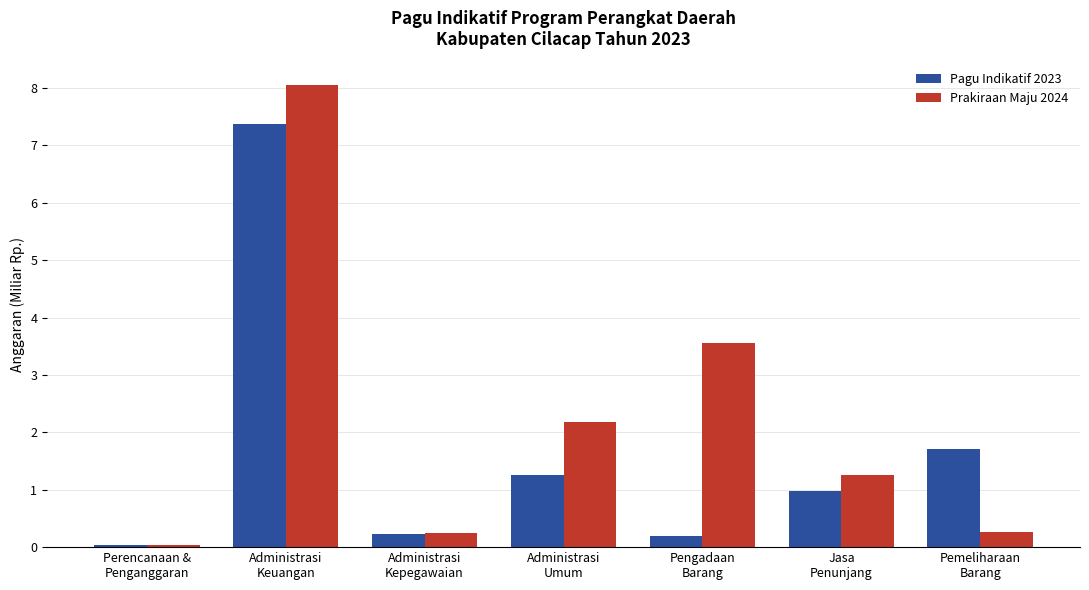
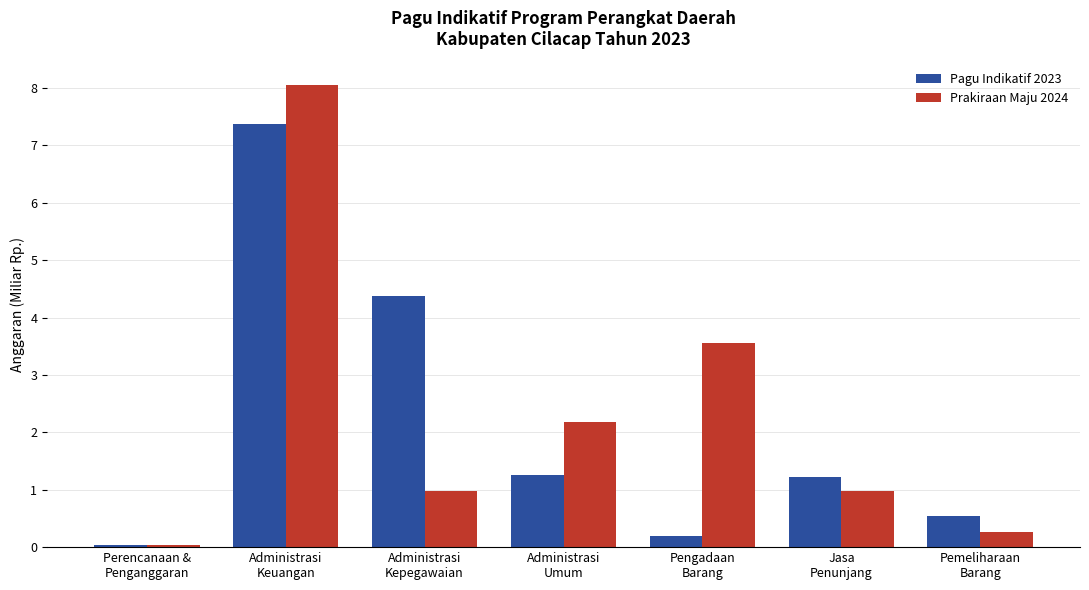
Pagu Indikatif 2023, Administrasi Kepegawaian: 0.2 -> 4.4
Prakiraan Maju 2024, Administrasi Kepegawaian: 0.2 -> 1.0
Pagu Indikatif 2023, Jasa Penunjang: 1.0 -> 1.2
Prakiraan Maju 2024, Jasa Penunjang: 1.3 -> 1.0
Pagu Indikatif 2023, Pemeliharaan Barang: 1.7 -> 0.5
